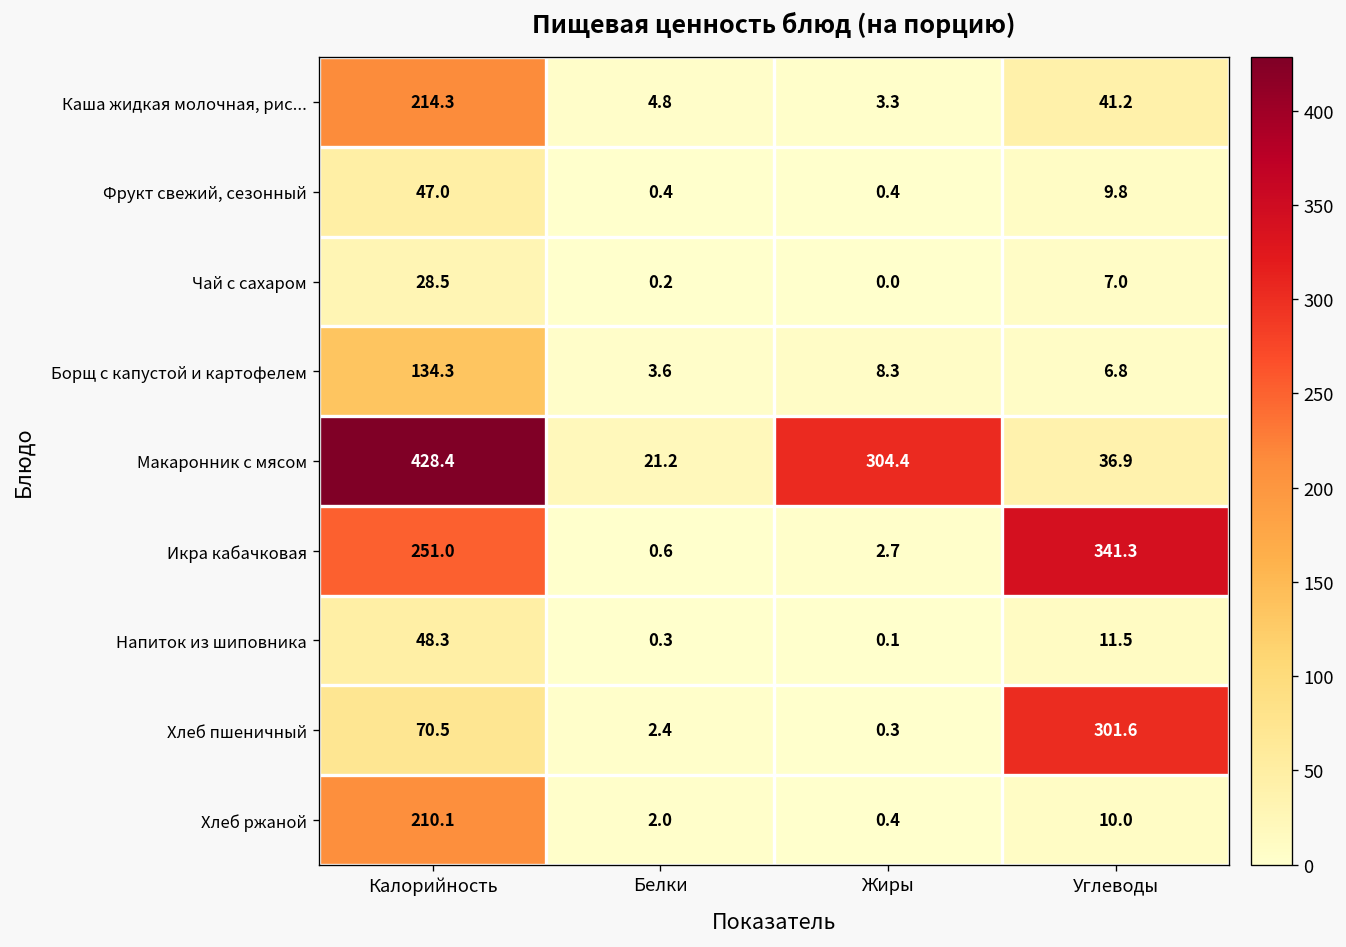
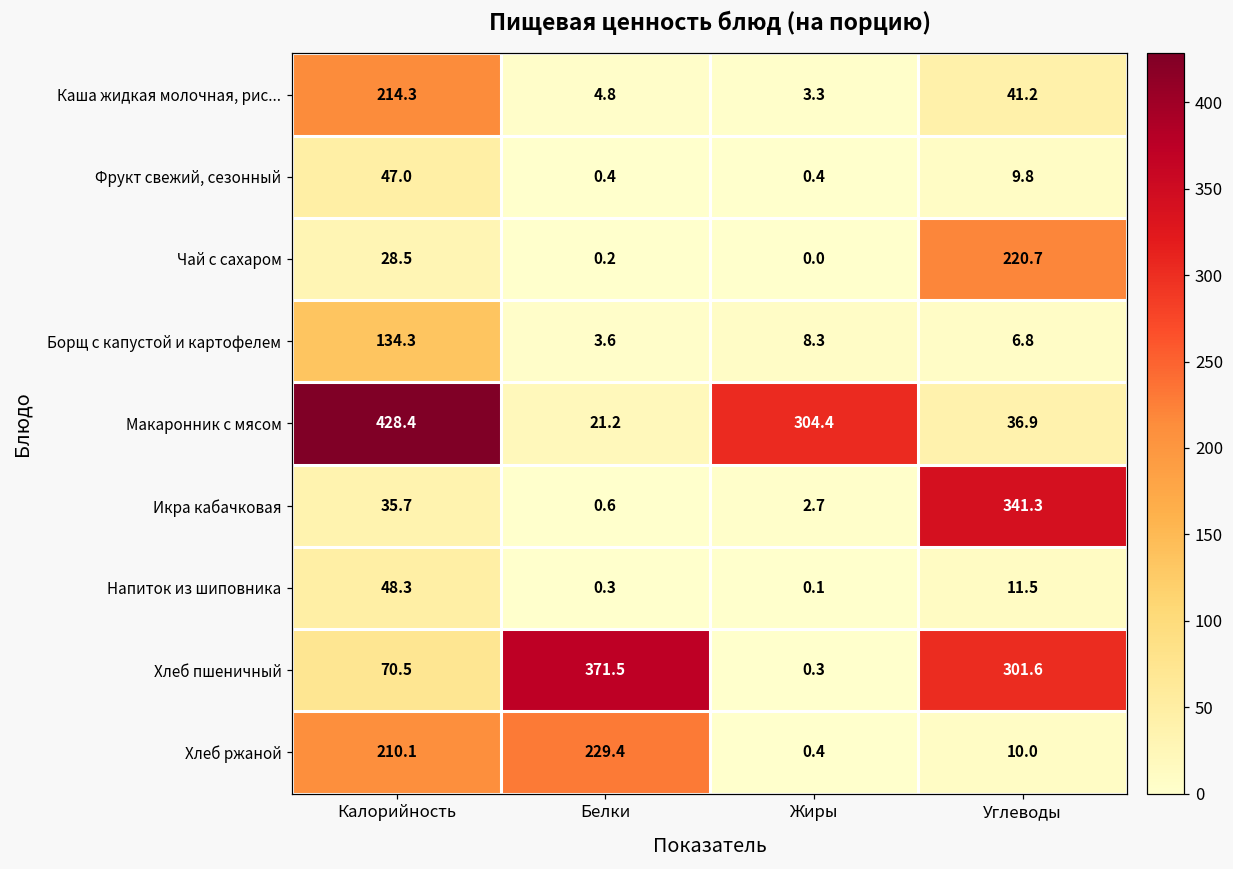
Чай с сахаром, Углеводы: 7.0 -> 220.7
Икра кабачковая, Калорийность: 251.0 -> 35.7
Хлеб пшеничный, Белки: 2.4 -> 371.5
Хлеб ржаной, Белки: 2.0 -> 229.4
